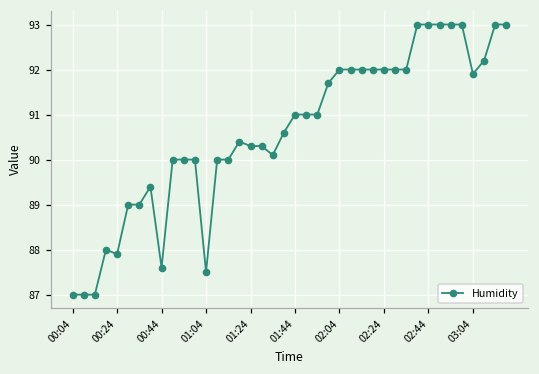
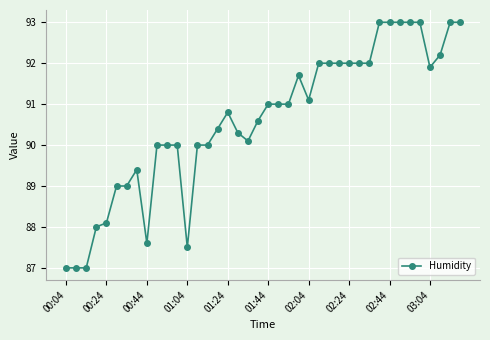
00:24: 87.9 -> 88.1
01:24: 90.3 -> 90.8
02:04: 92.0 -> 91.1
